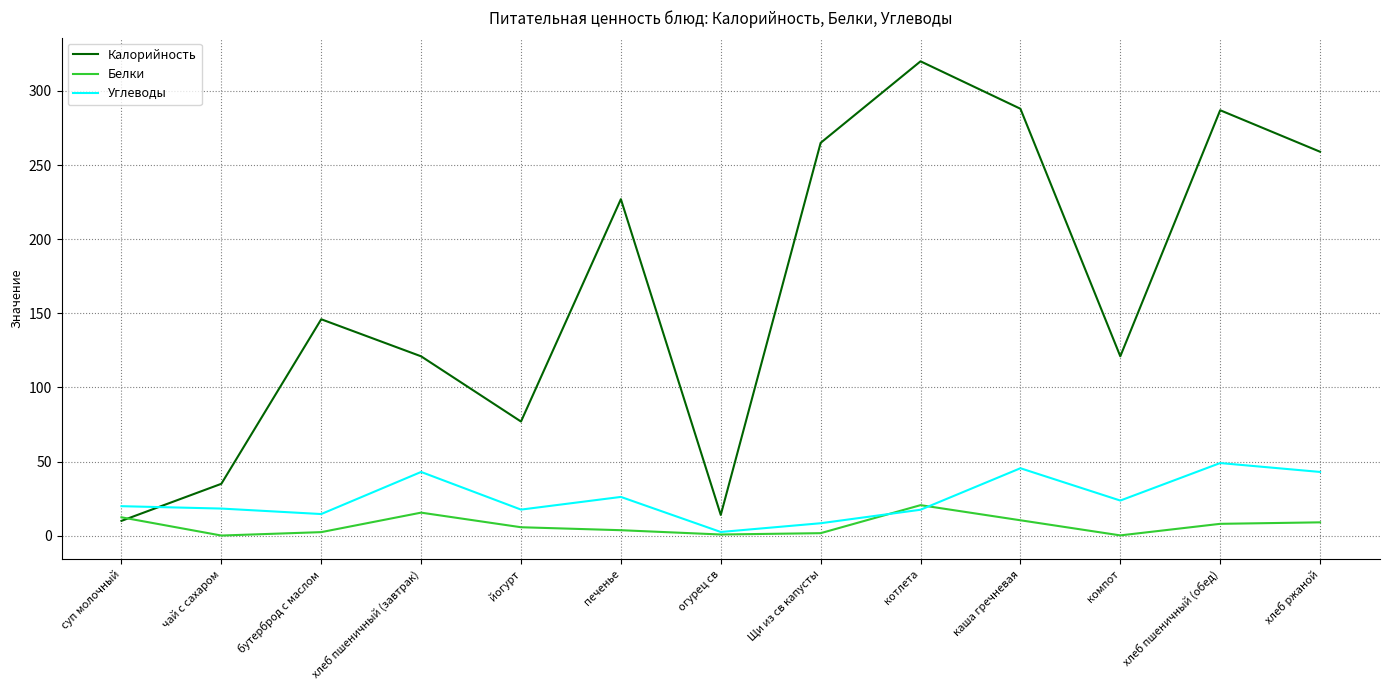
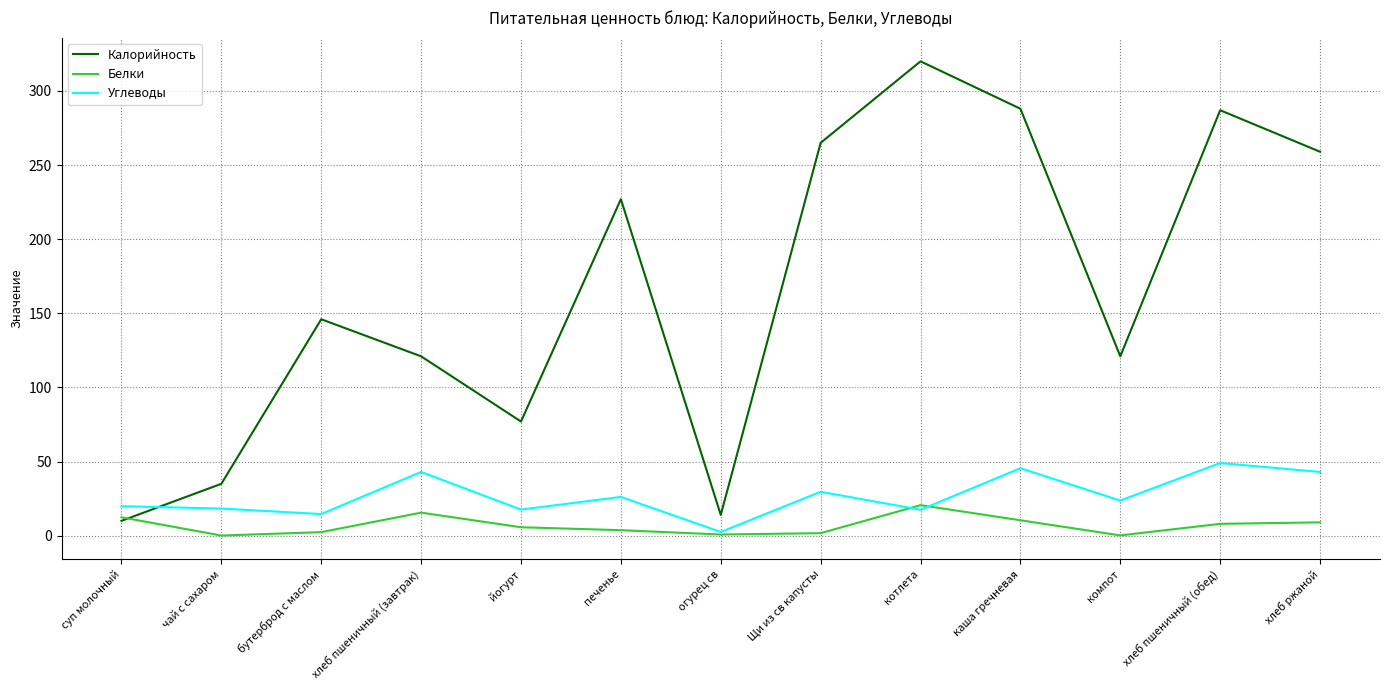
Углеводы, Щи из св капусты: 8 -> 30
